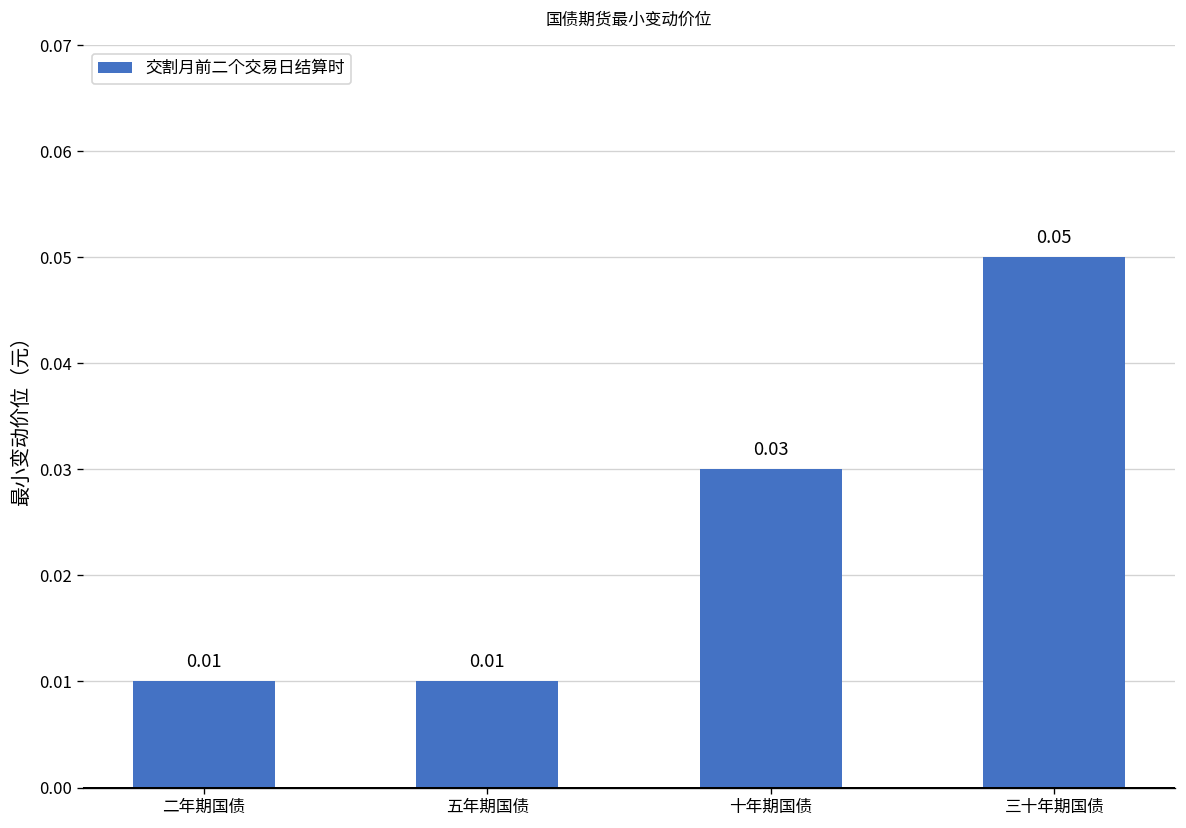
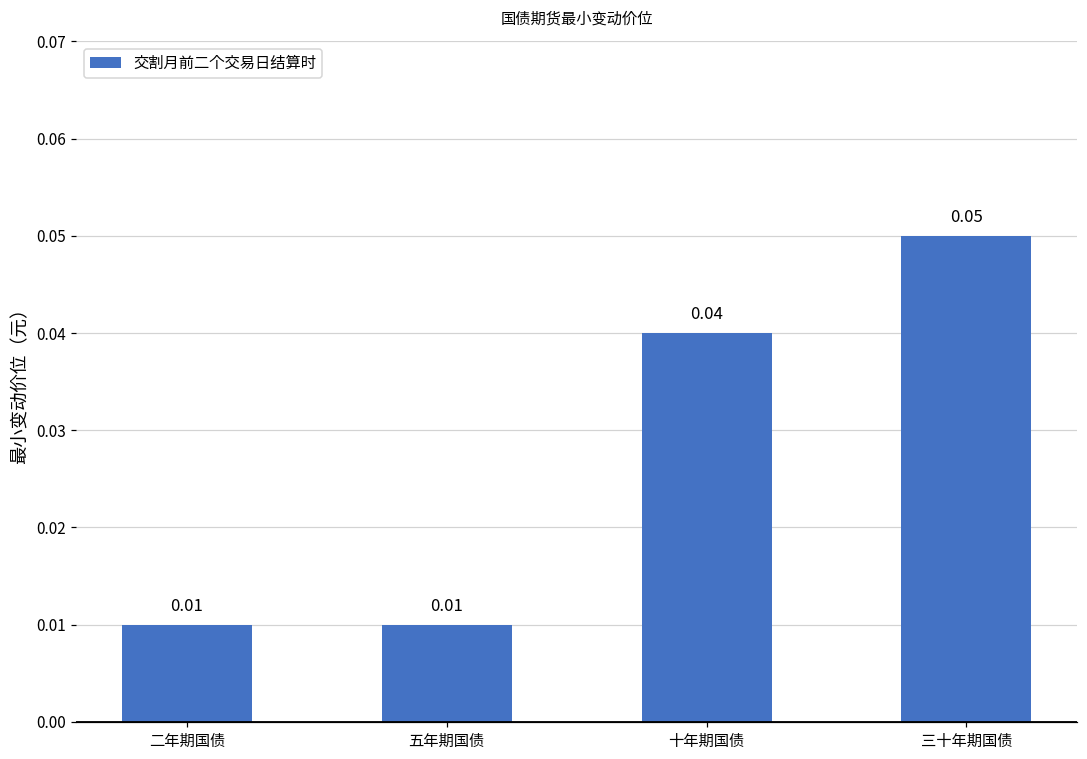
十年期国债: 0.03 -> 0.04
